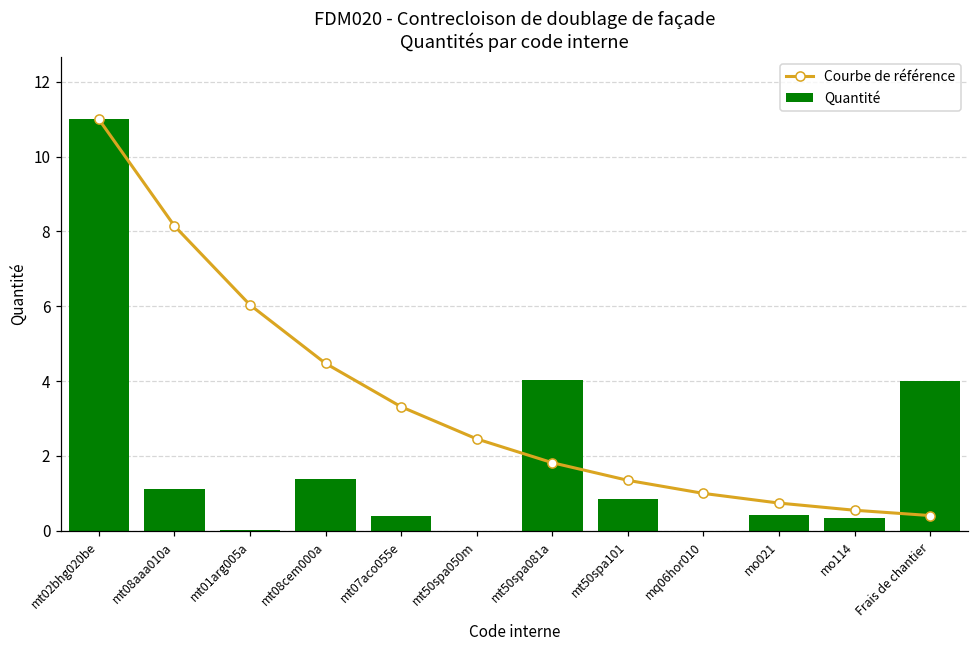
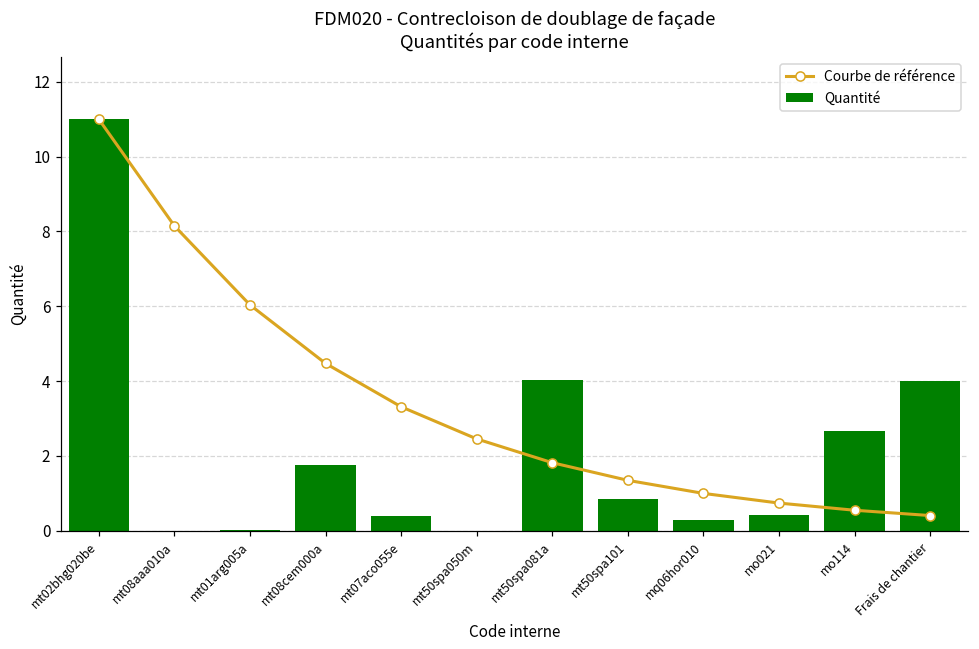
Quantité, mt08aaa010a: 1.1 -> 0.0
Quantité, mt08cem000a: 1.4 -> 1.8
Quantité, mq06hor010: 0.0 -> 0.3
Quantité, mo114: 0.3 -> 2.7
